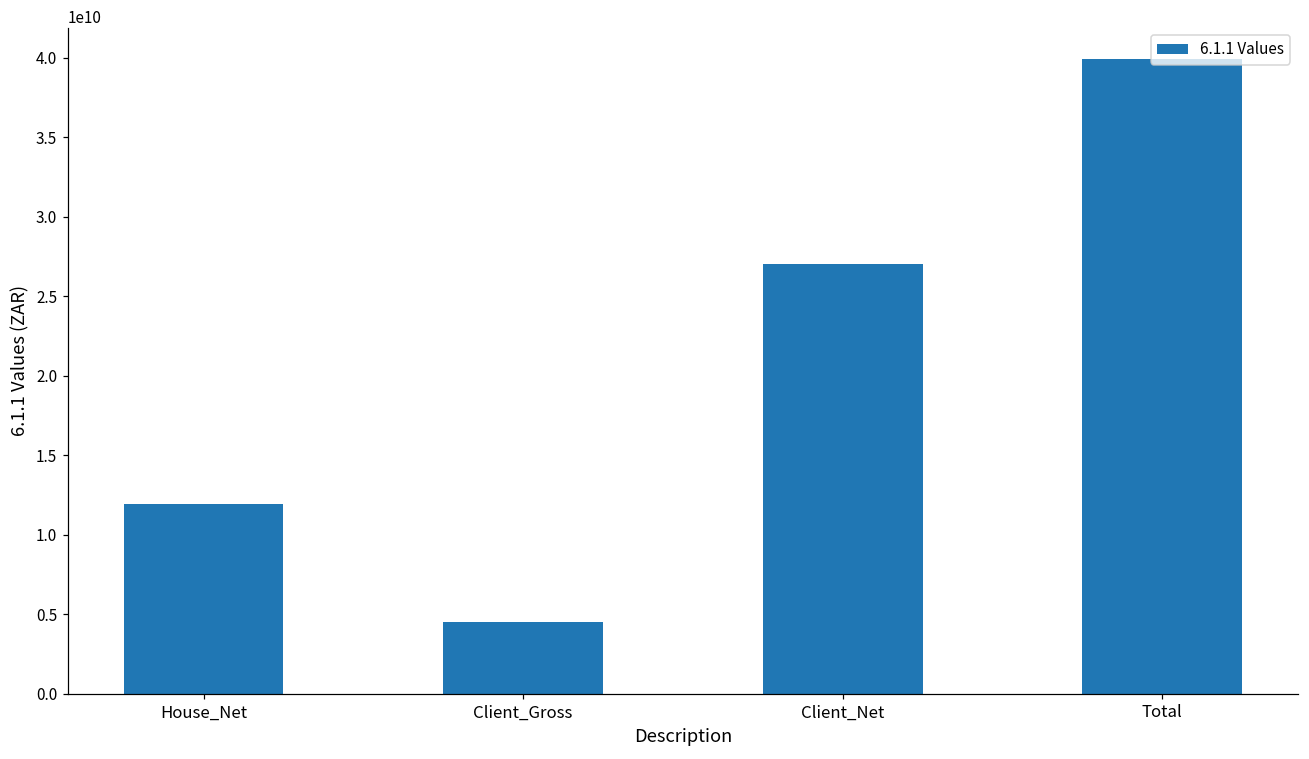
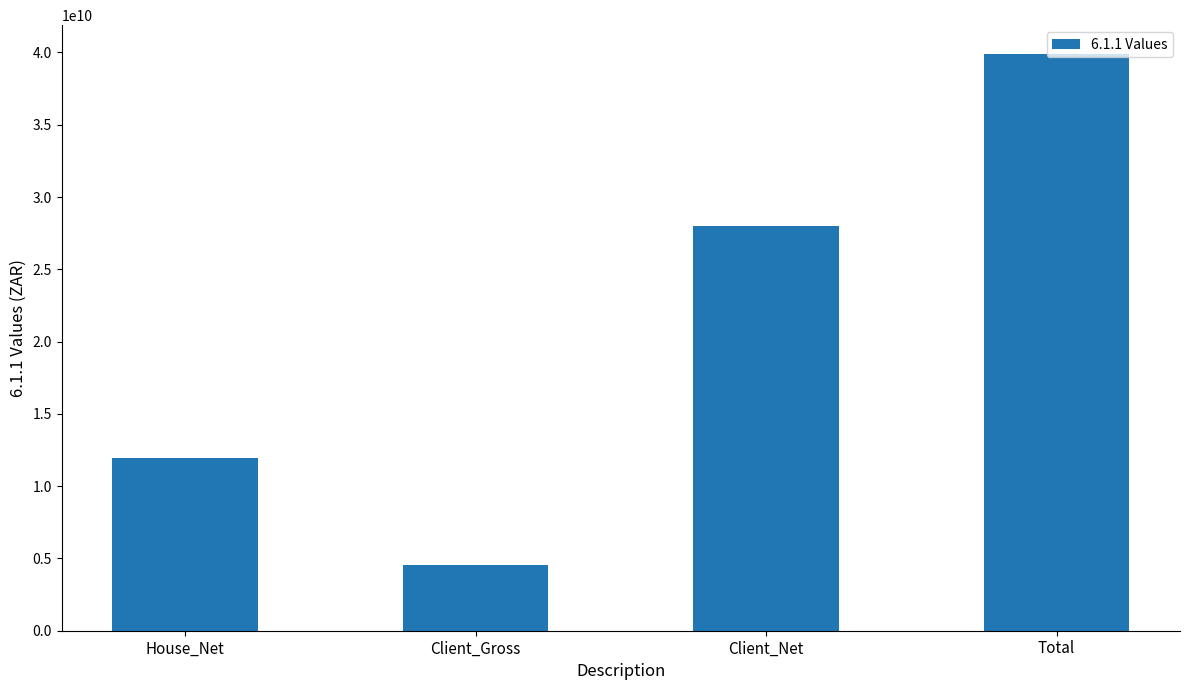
Client_Net: 27100000000 -> 28000000000
